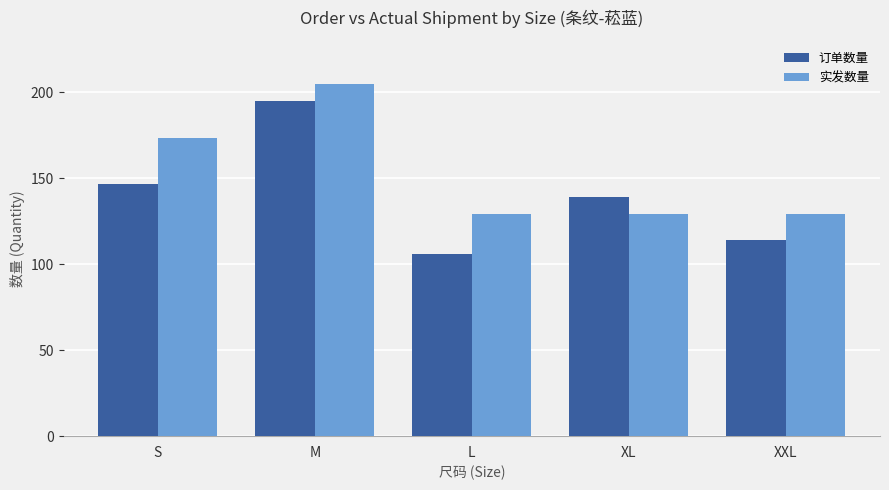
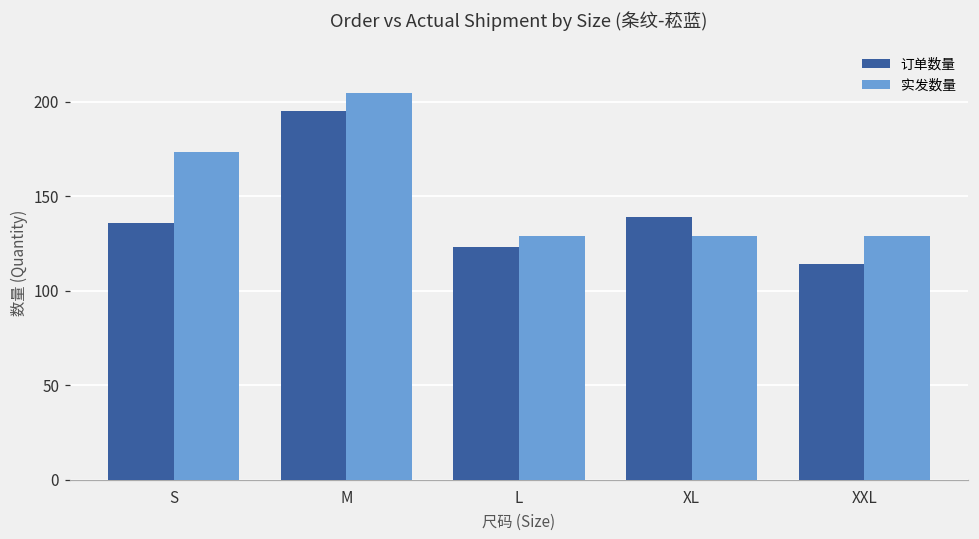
订单数量, S: 147 -> 136
订单数量, L: 106 -> 123
